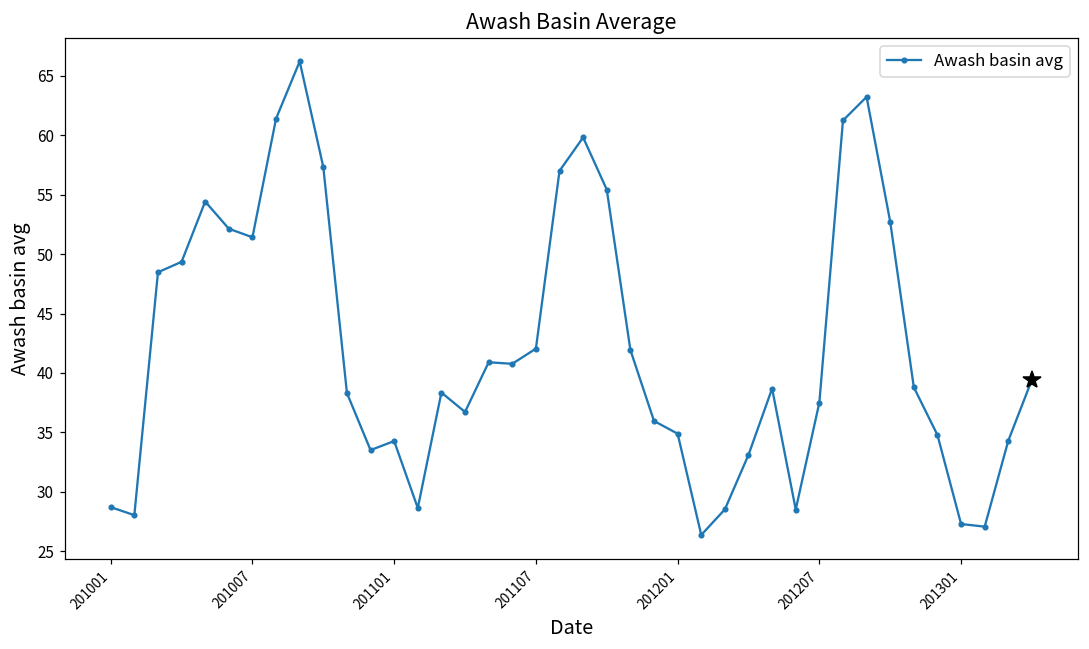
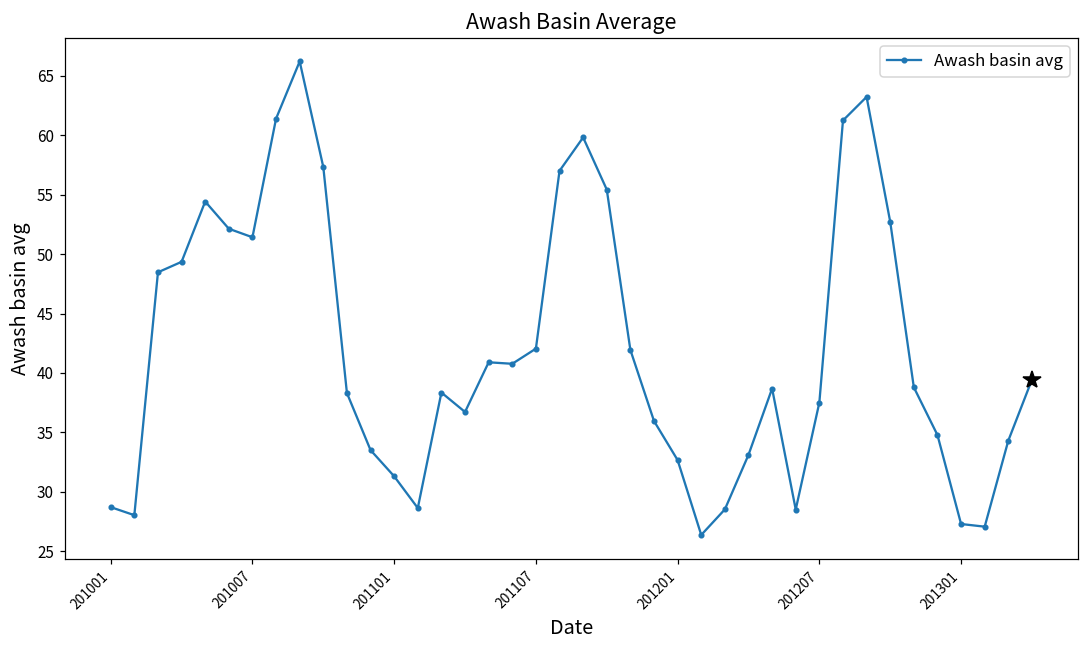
Awash basin avg, 201101: 34.3 -> 31.3
Awash basin avg, 201201: 34.9 -> 32.7
